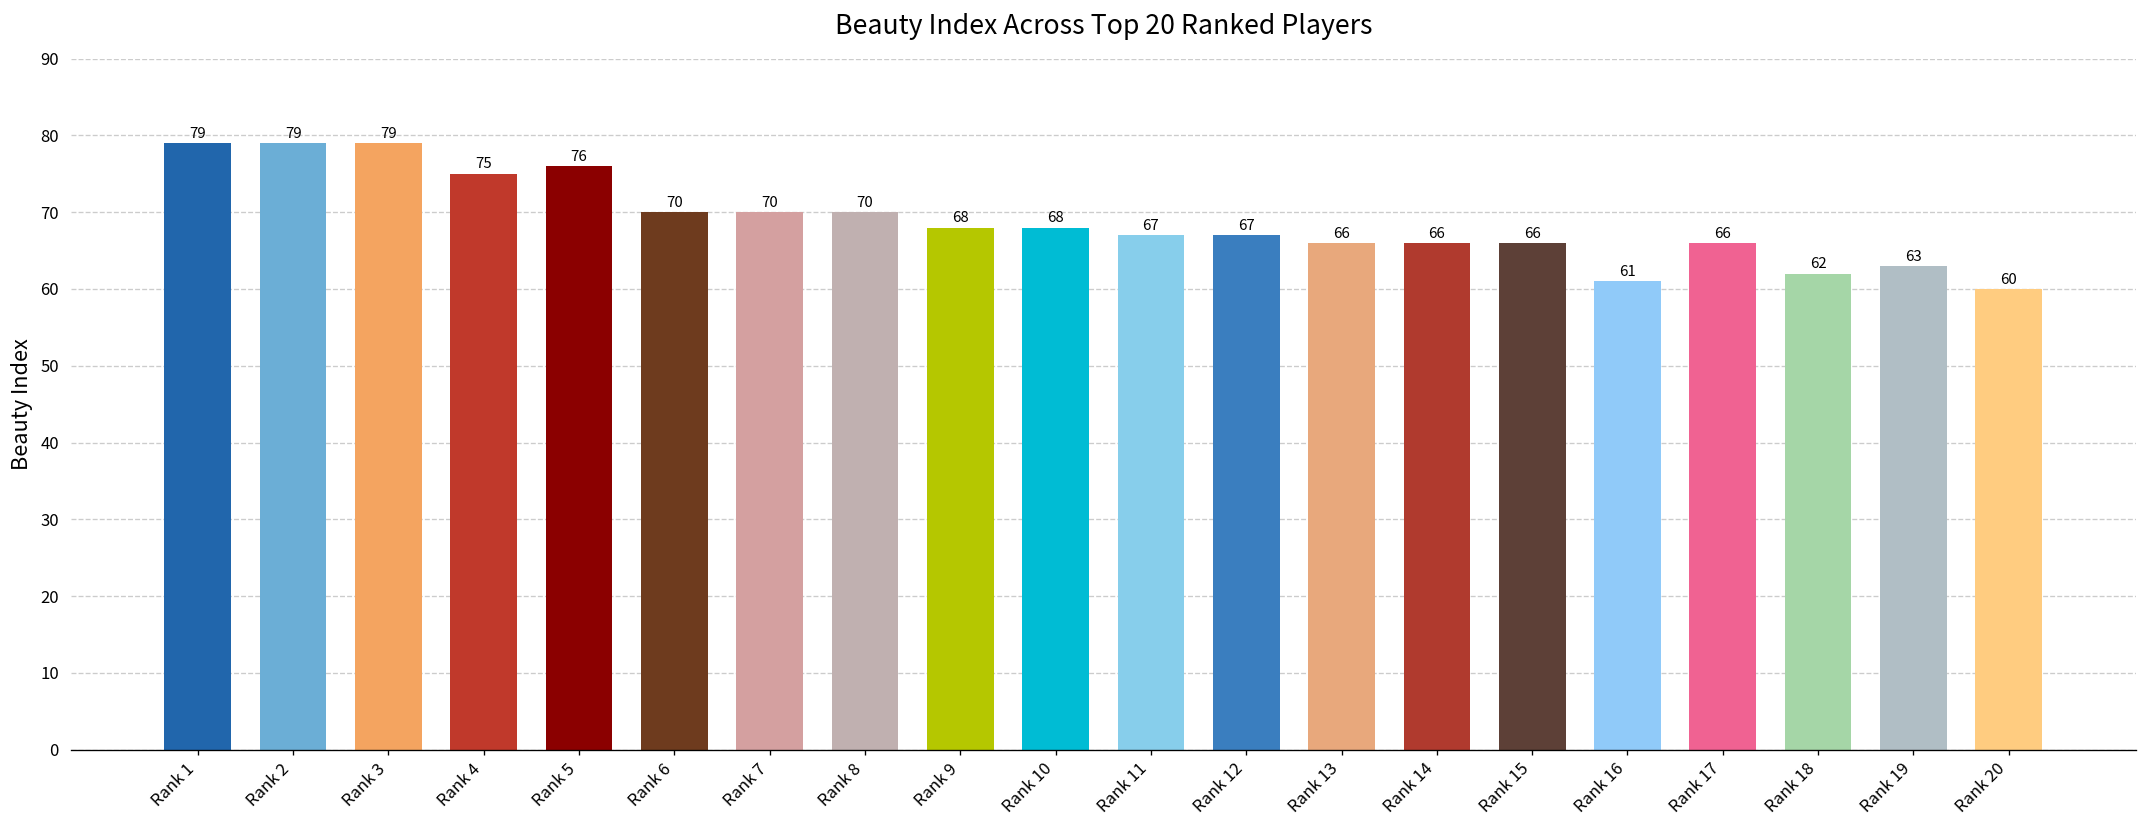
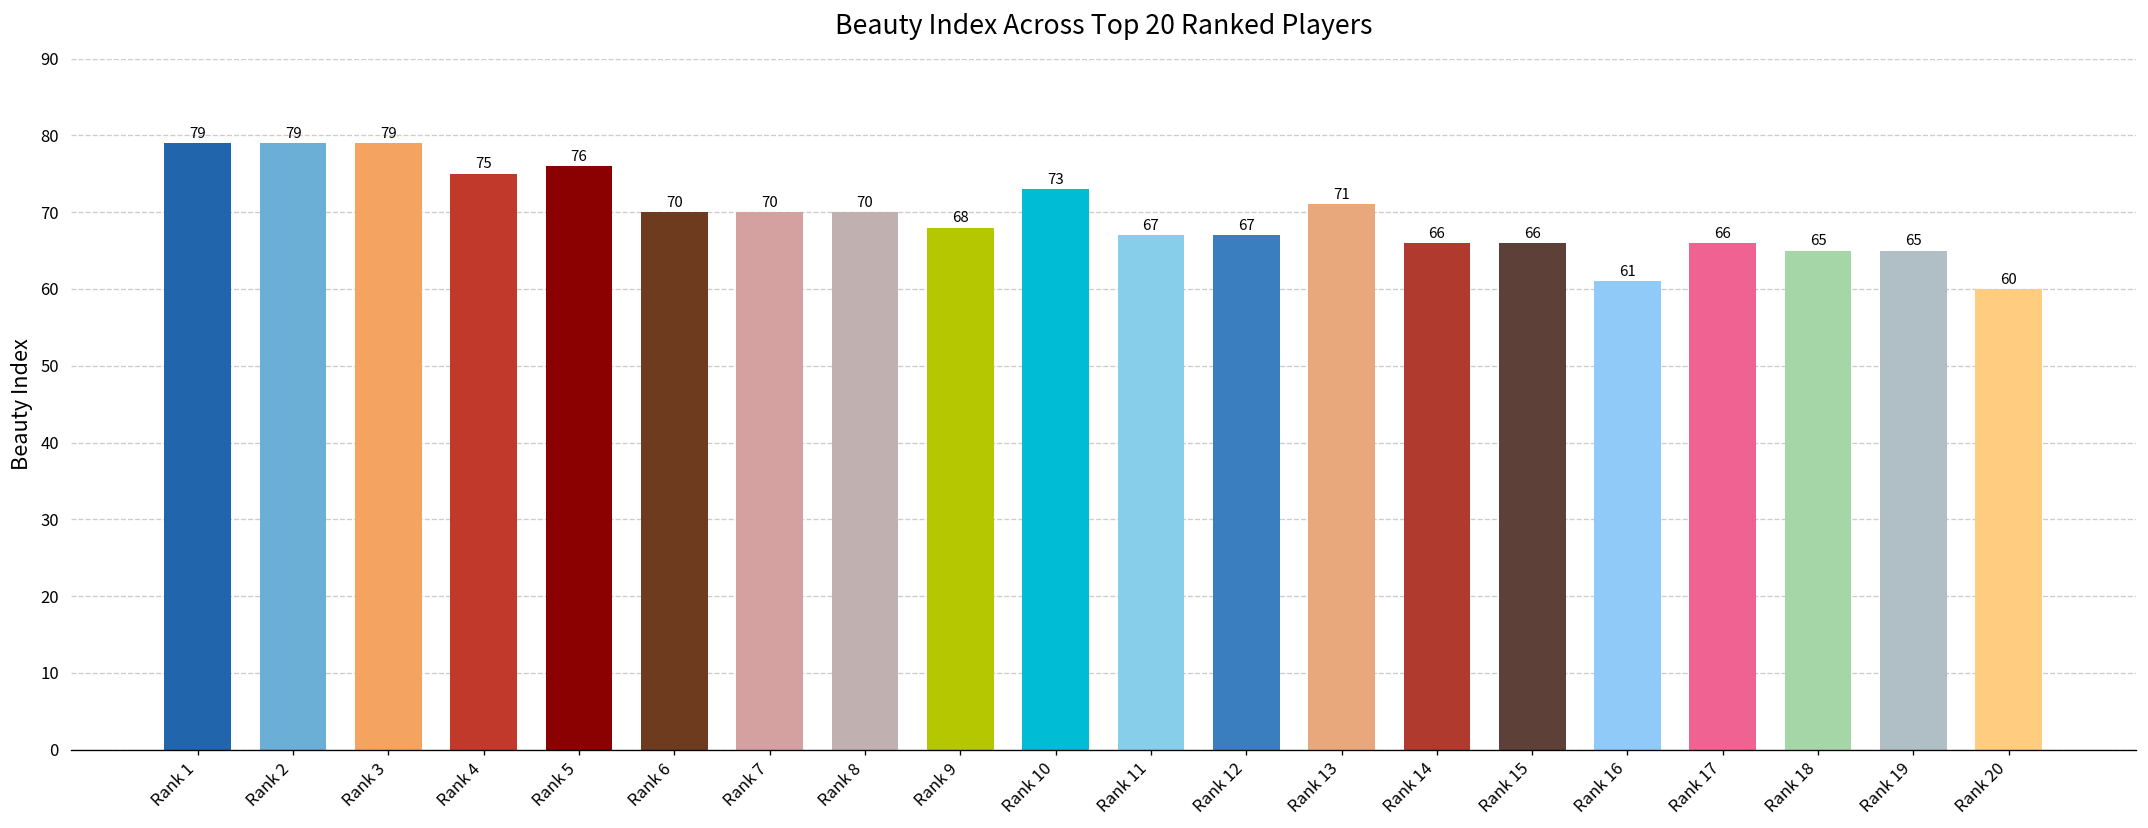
Rank 10: 68 -> 73
Rank 13: 66 -> 71
Rank 18: 62 -> 65
Rank 19: 63 -> 65
